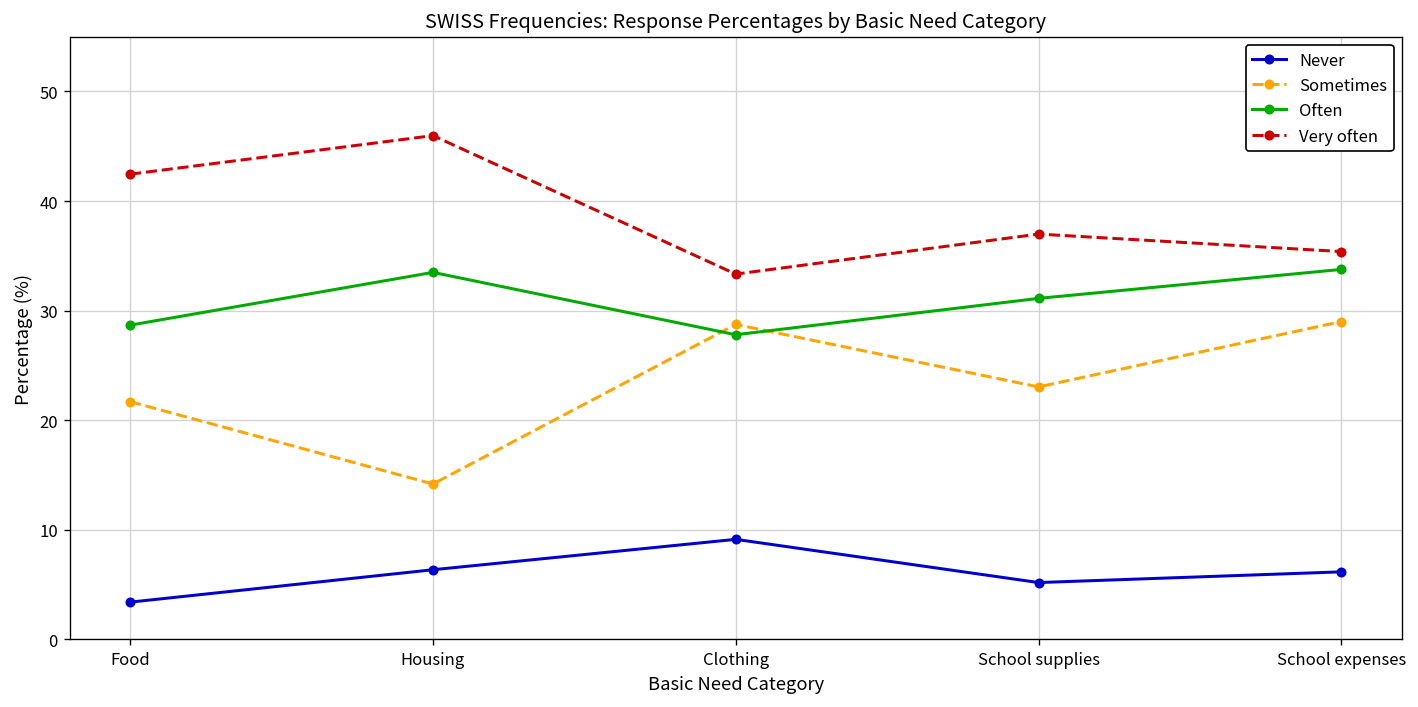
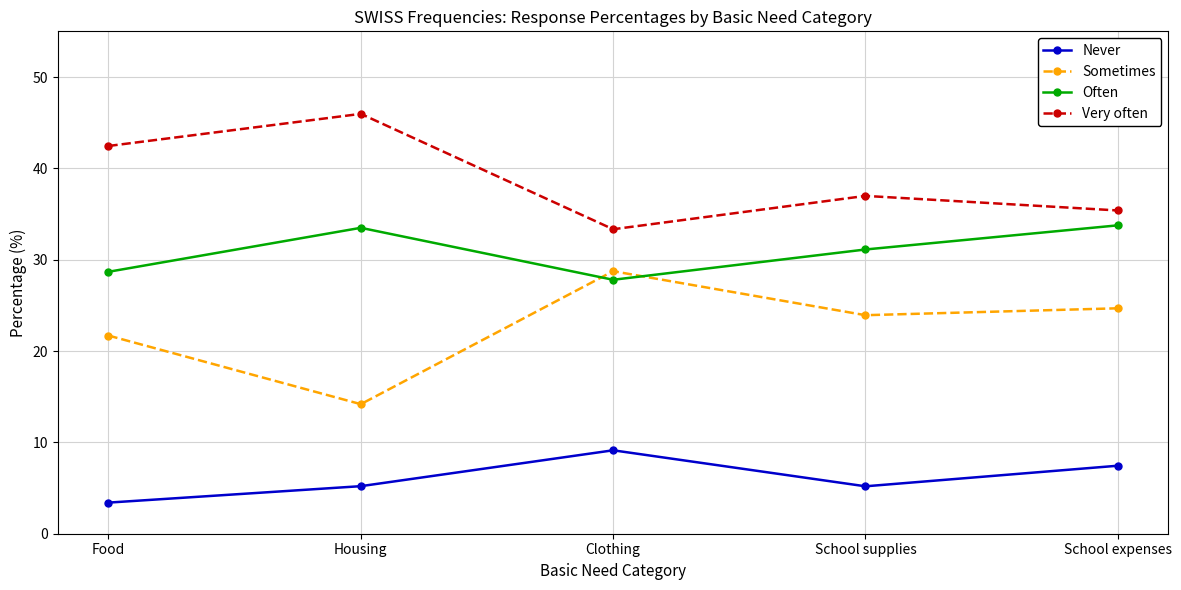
Never, Housing: 6 -> 5
Sometimes, School supplies: 23 -> 24
Never, School expenses: 6 -> 7
Sometimes, School expenses: 29 -> 25
